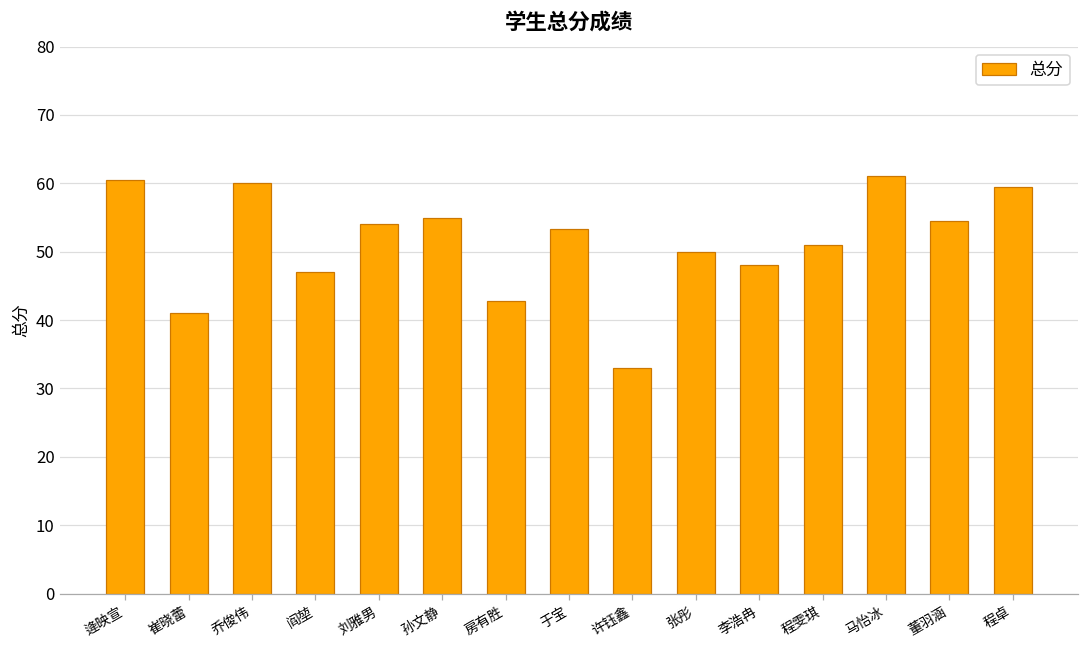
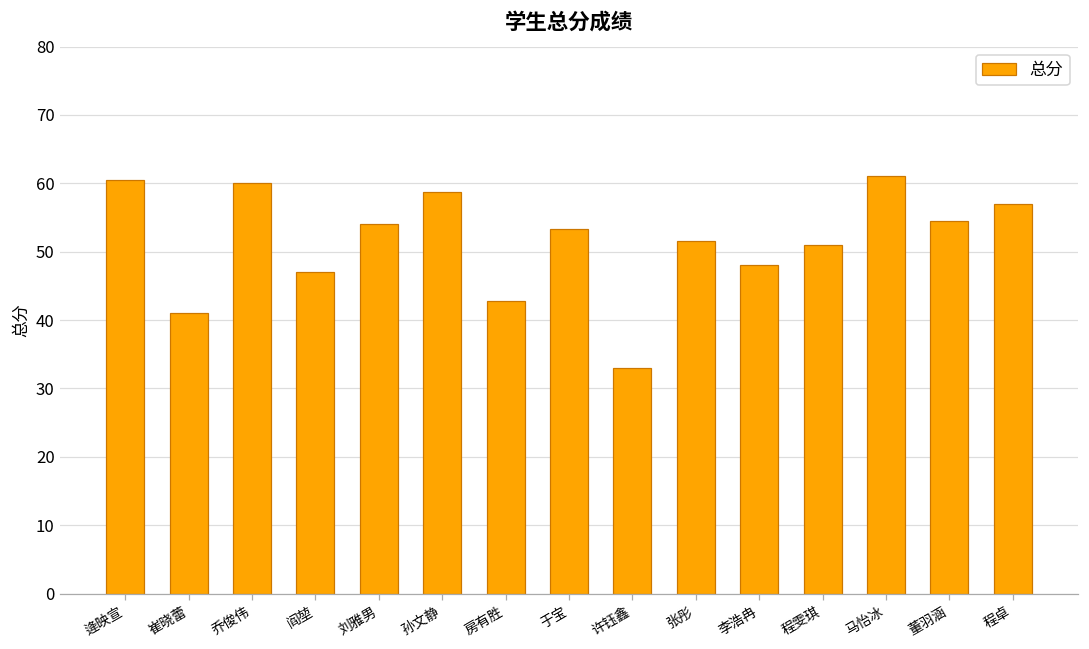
孙文静: 55 -> 59
张彤: 50 -> 52
程卓: 60 -> 57
